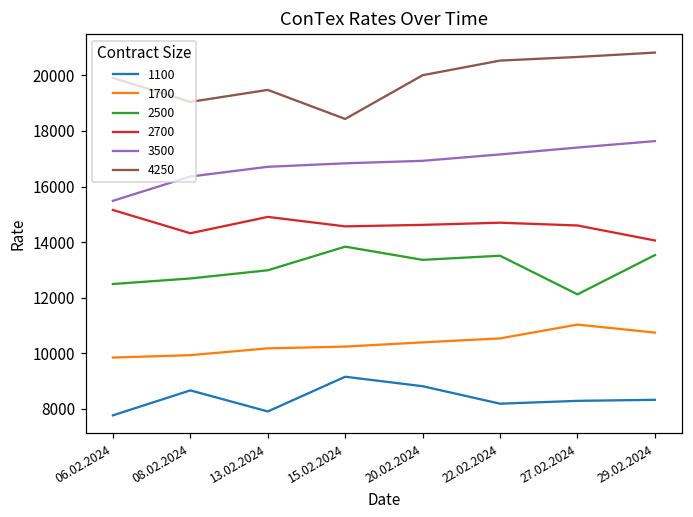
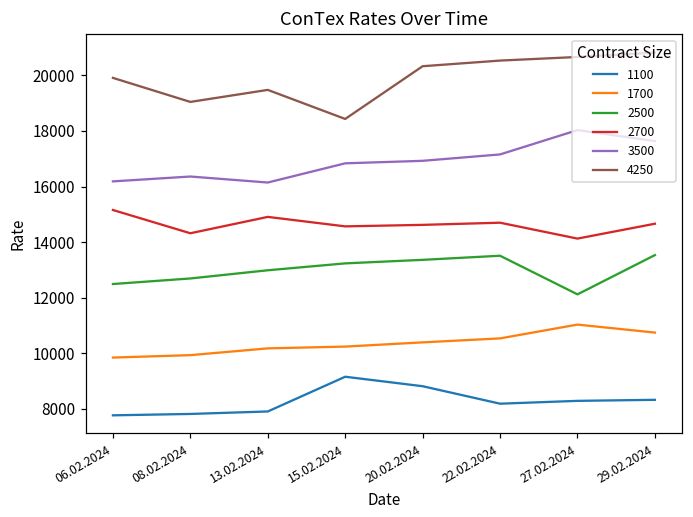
3500, 06.02.2024: 15500 -> 16200
1100, 08.02.2024: 8700 -> 7800
3500, 13.02.2024: 16700 -> 16100
2500, 15.02.2024: 13800 -> 13200
4250, 20.02.2024: 20000 -> 20300
2700, 27.02.2024: 14600 -> 14100
3500, 27.02.2024: 17400 -> 18000
2700, 29.02.2024: 14100 -> 14700
